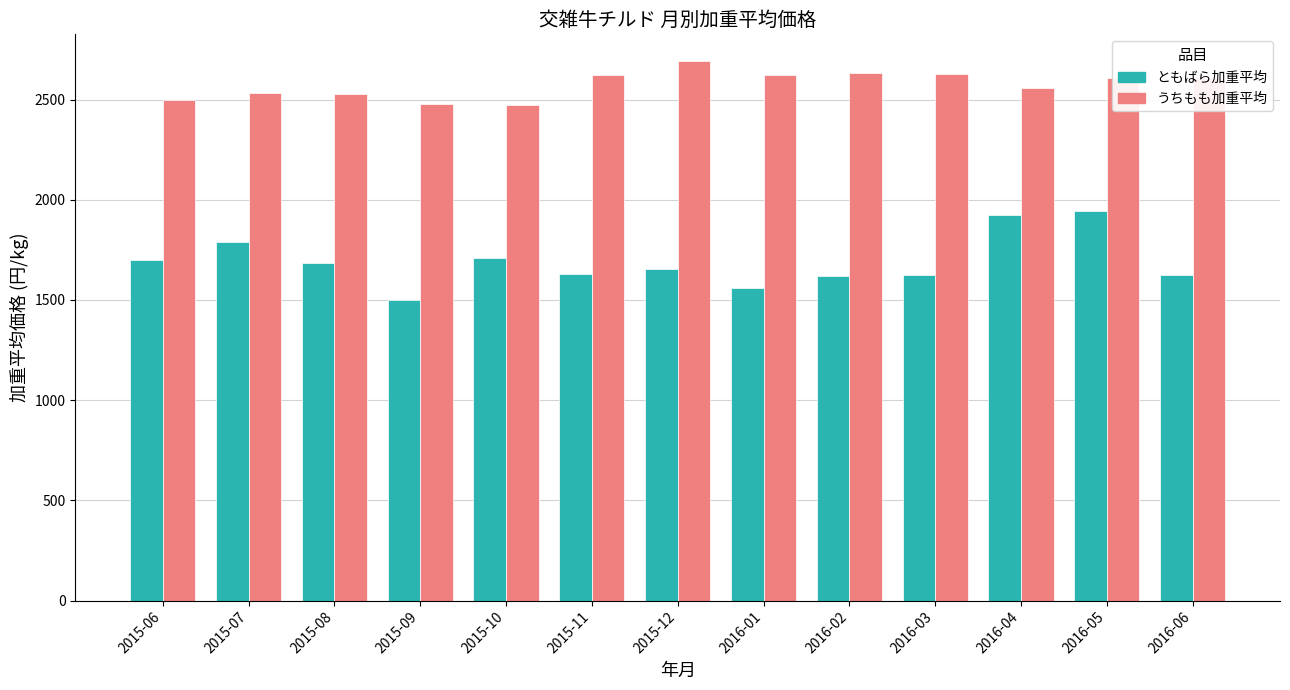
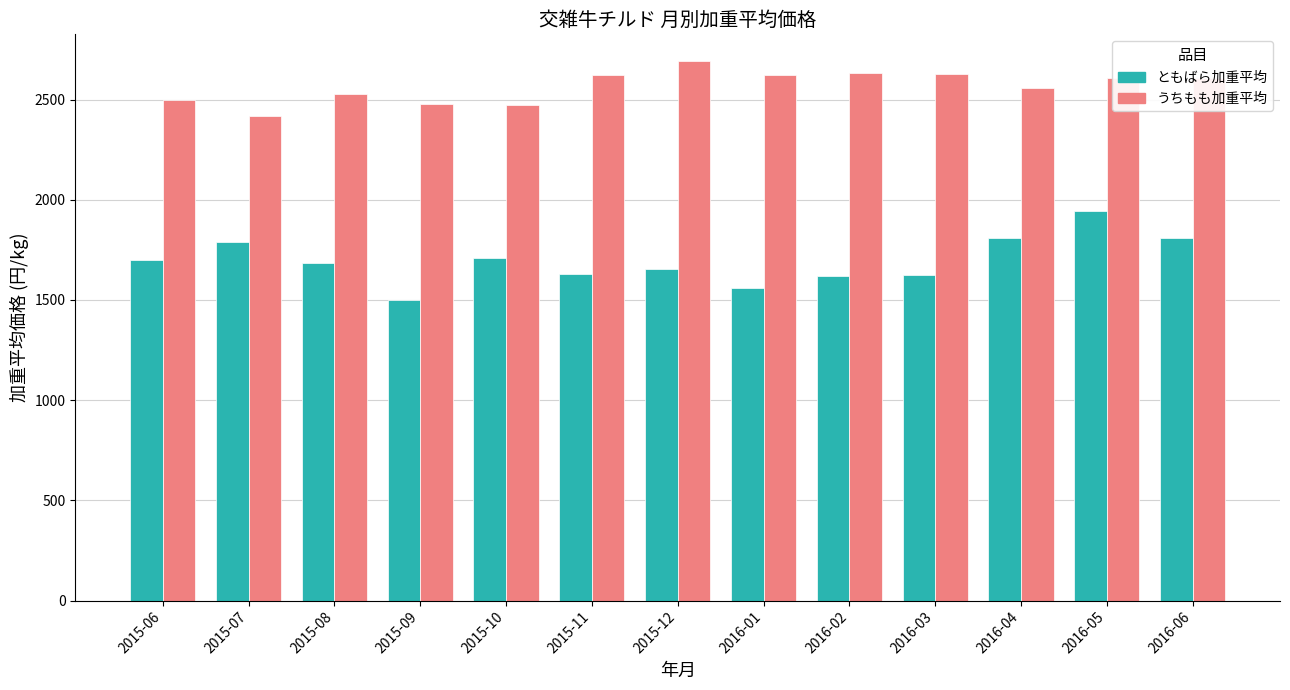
うちもも加重平均, 2015-07: 2530 -> 2420
ともばら加重平均, 2016-04: 1920 -> 1810
ともばら加重平均, 2016-06: 1620 -> 1810
